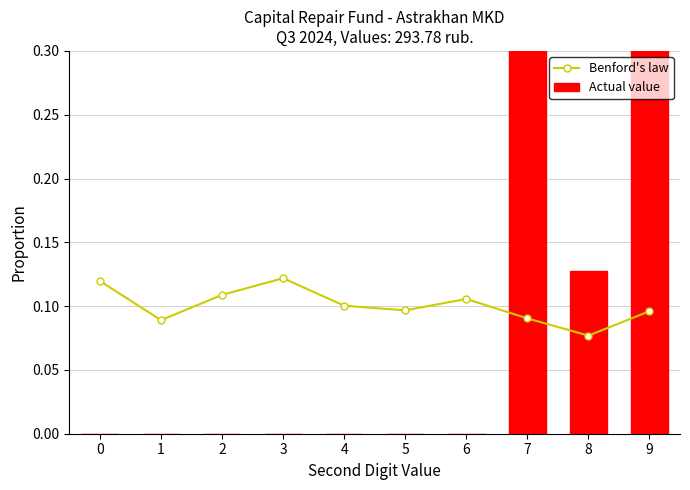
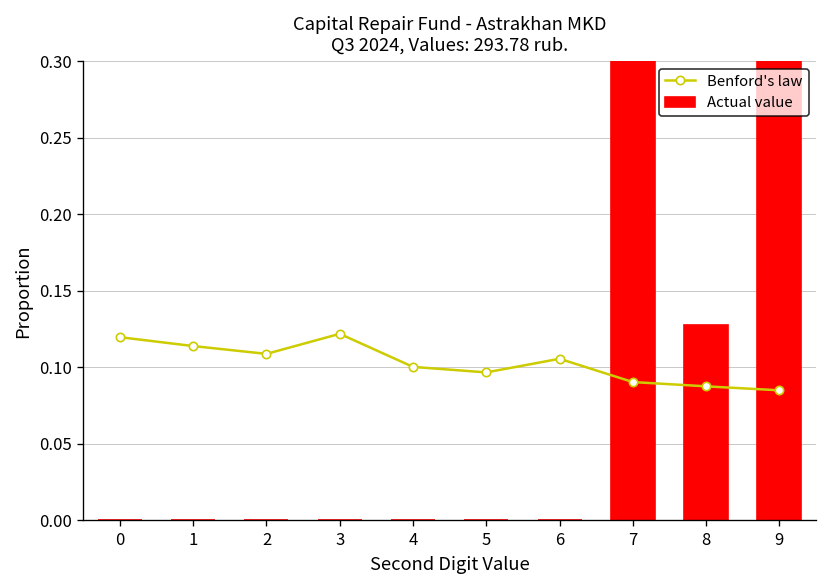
Benford's law, 1: 0.089 -> 0.114
Benford's law, 8: 0.077 -> 0.088
Benford's law, 9: 0.096 -> 0.085
